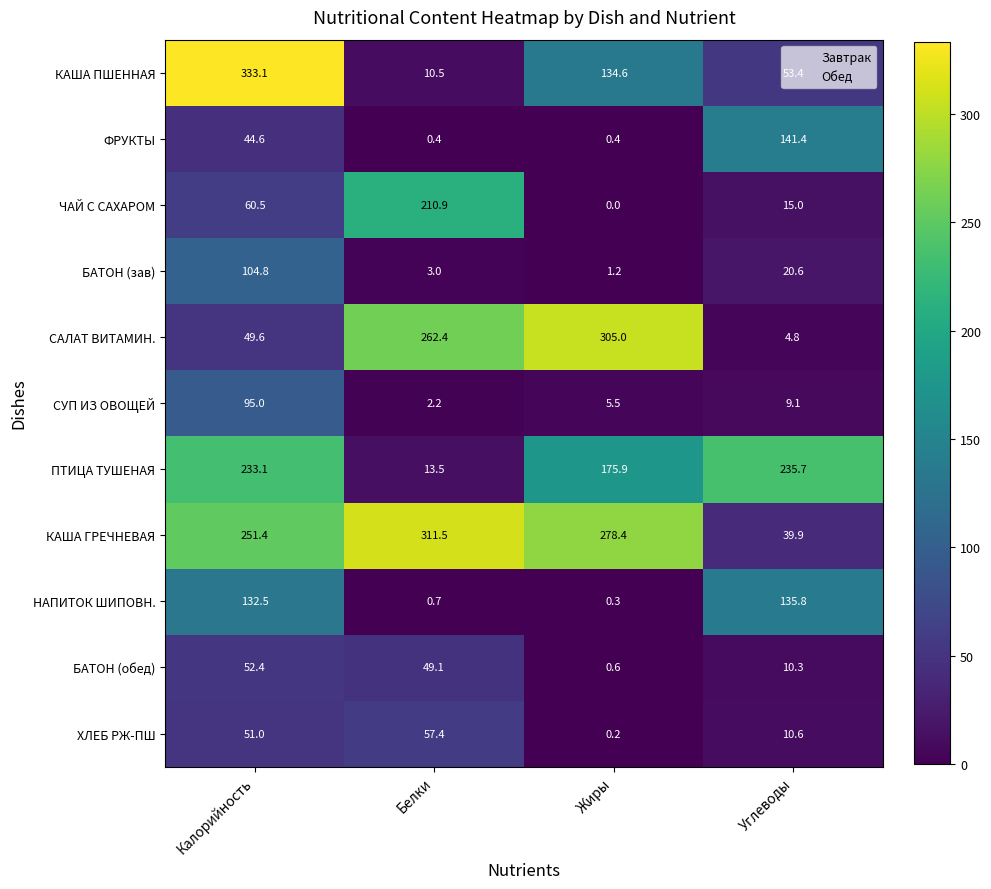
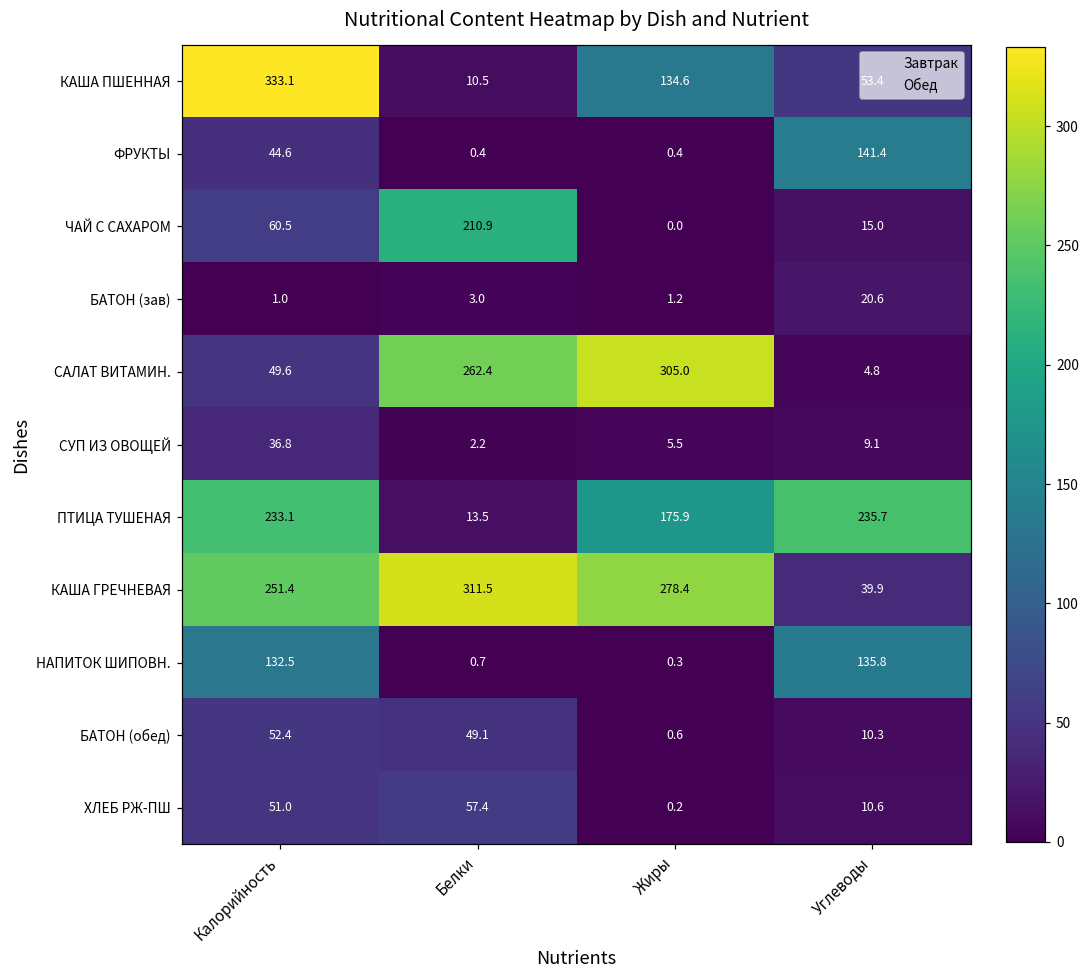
БАТОН (зав), Калорийность: 104.8 -> 1.0
СУП ИЗ ОВОЩЕЙ, Калорийность: 95.0 -> 36.8
